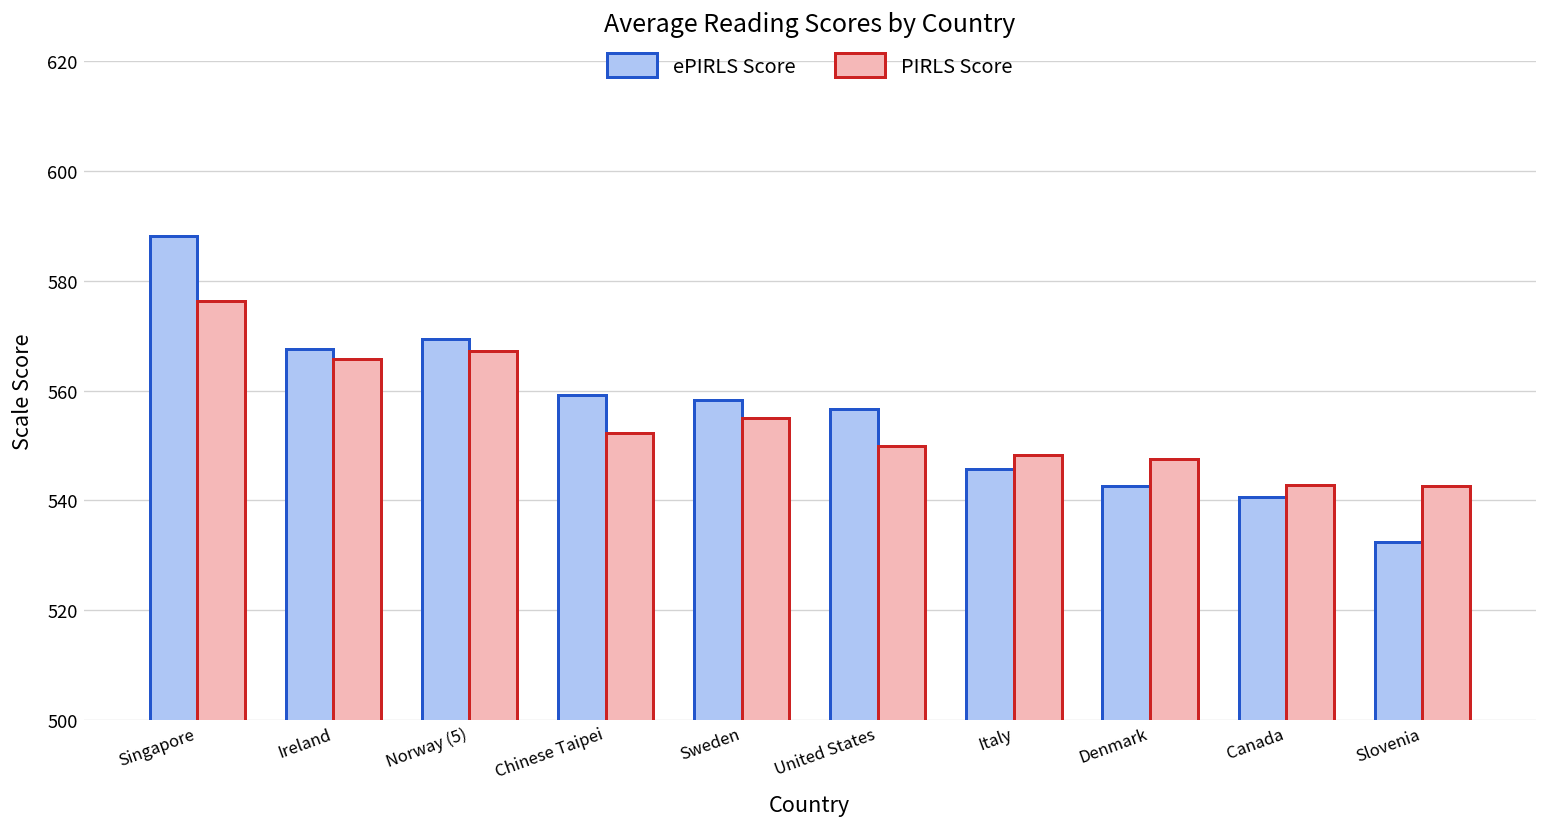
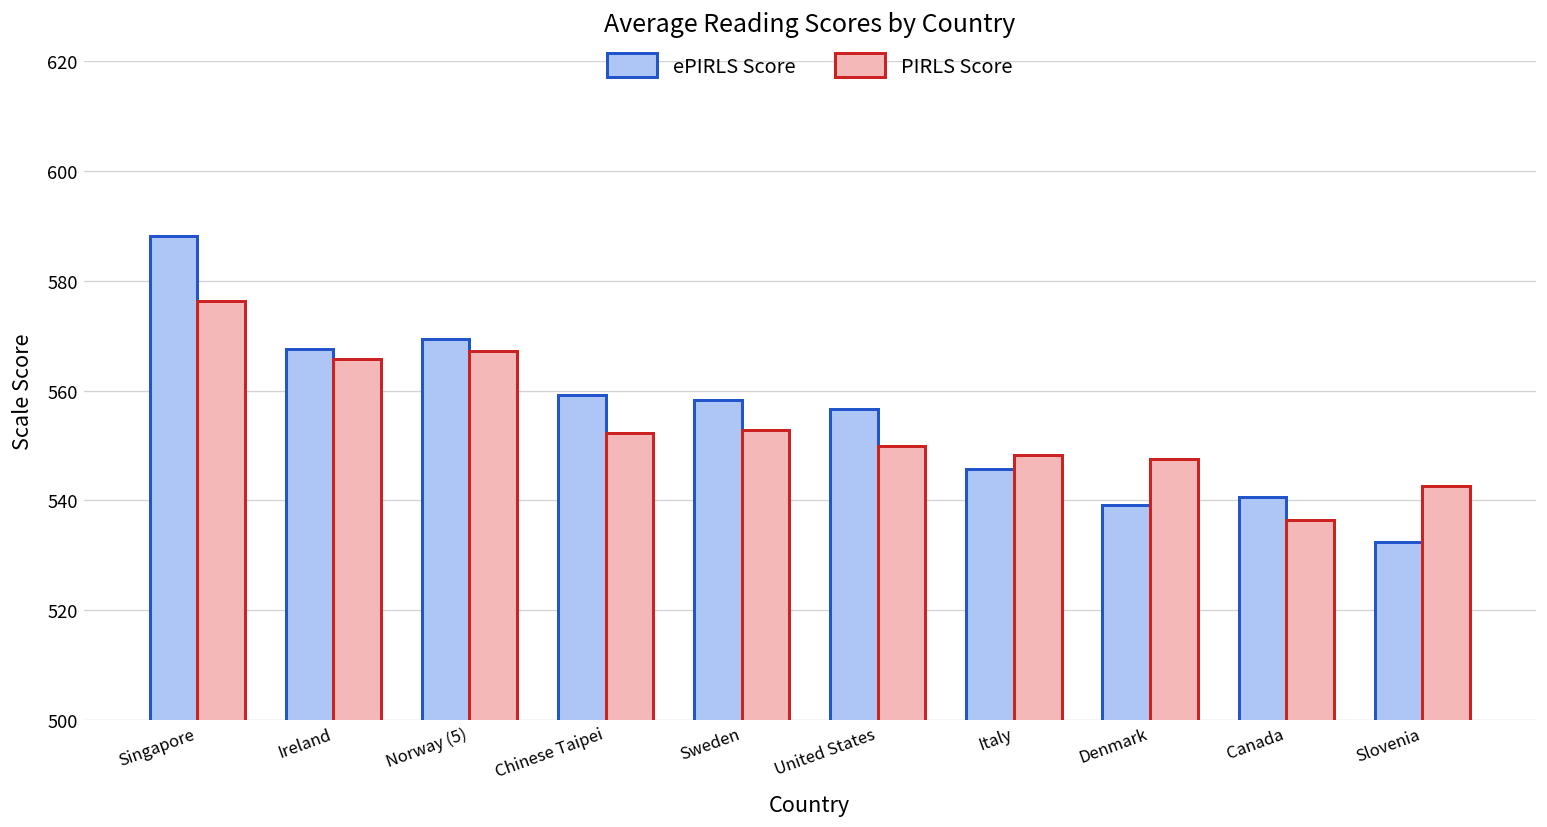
PIRLS Score, Sweden: 555 -> 553
ePIRLS Score, Denmark: 543 -> 539
PIRLS Score, Canada: 543 -> 536
